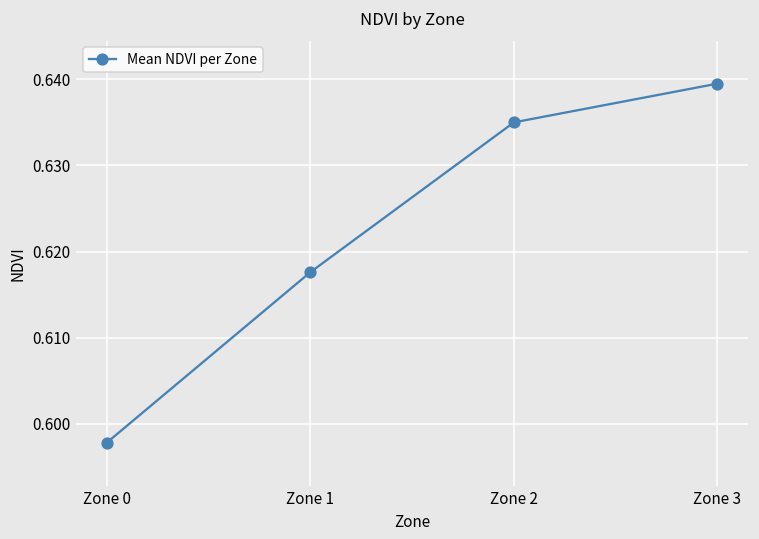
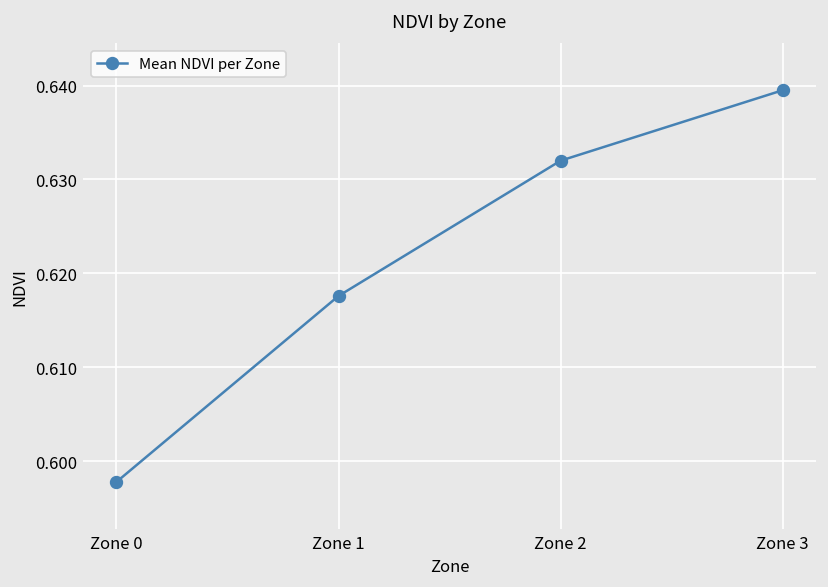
Zone 2: 0.635 -> 0.632
